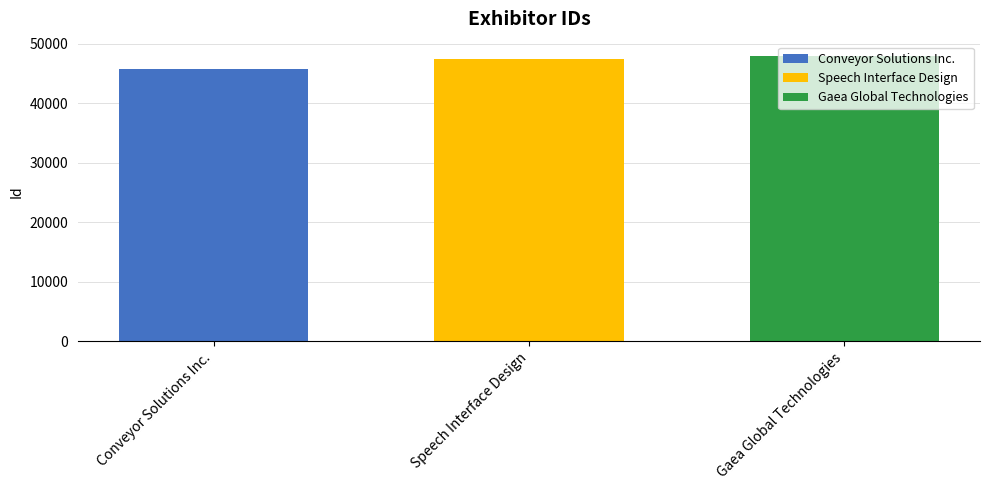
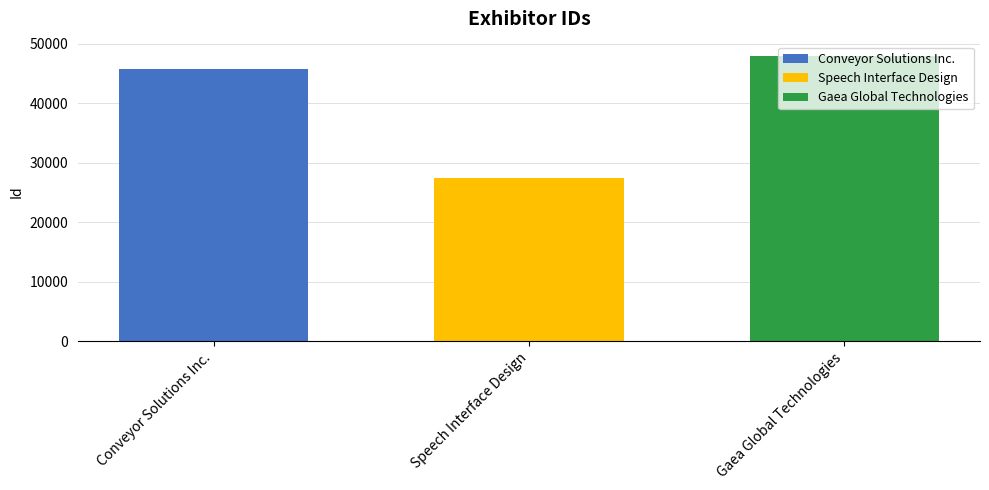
Speech Interface Design: 48000 -> 28000
